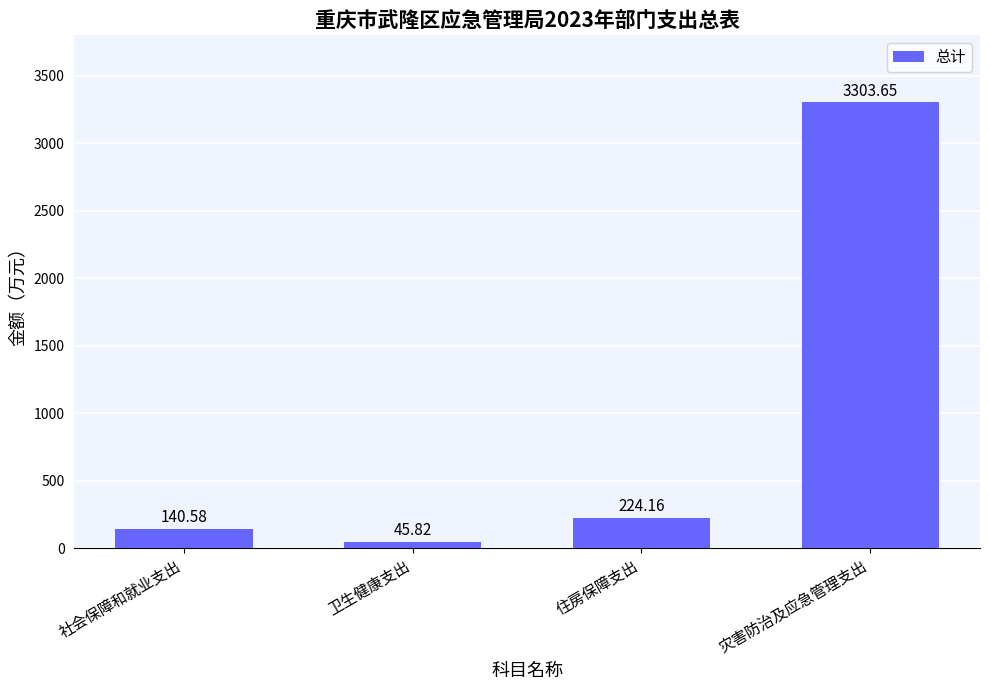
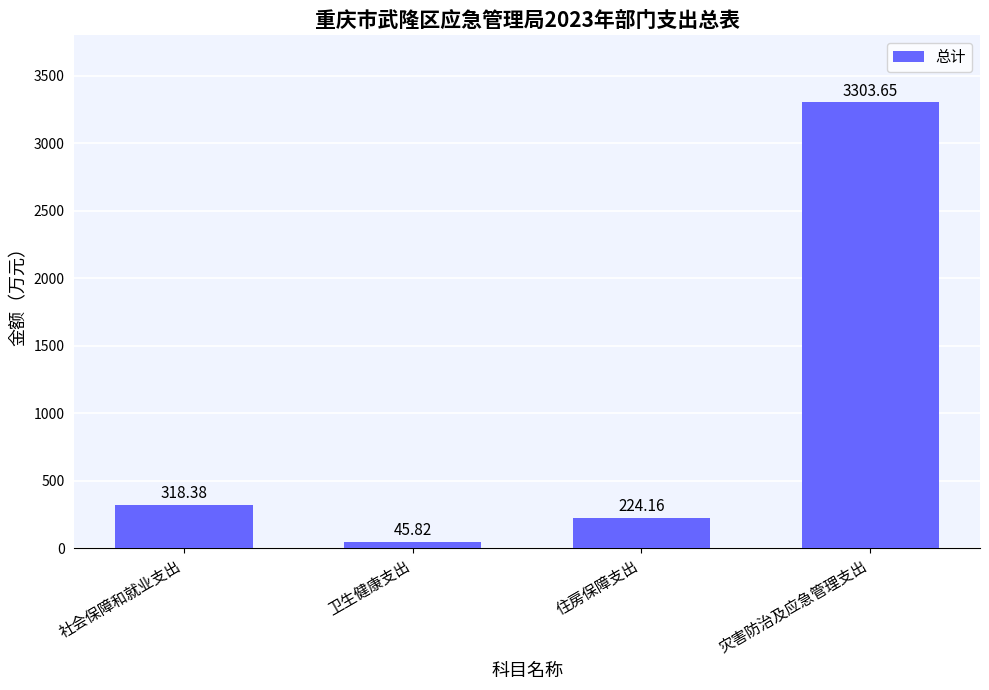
社会保障和就业支出: 140.58 -> 318.38
